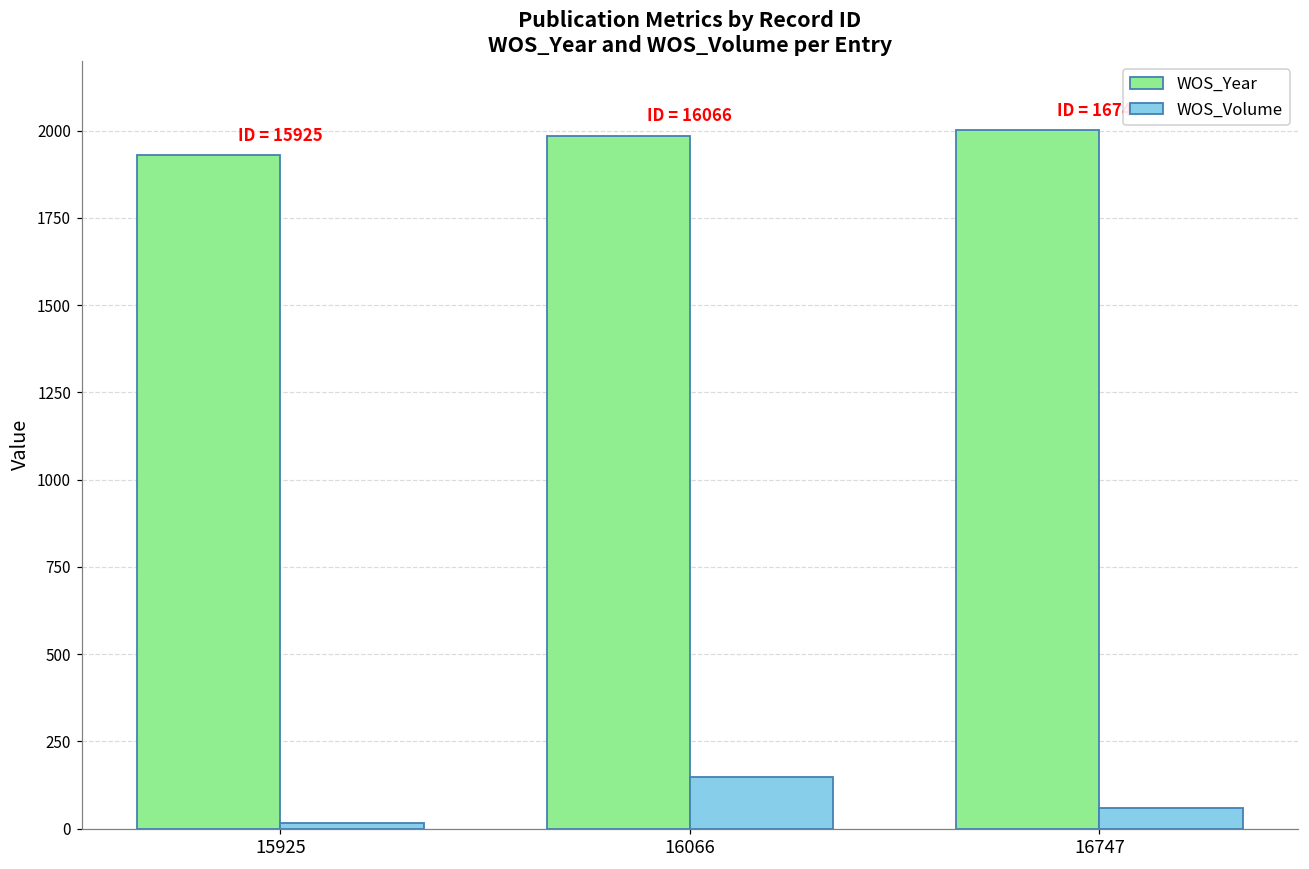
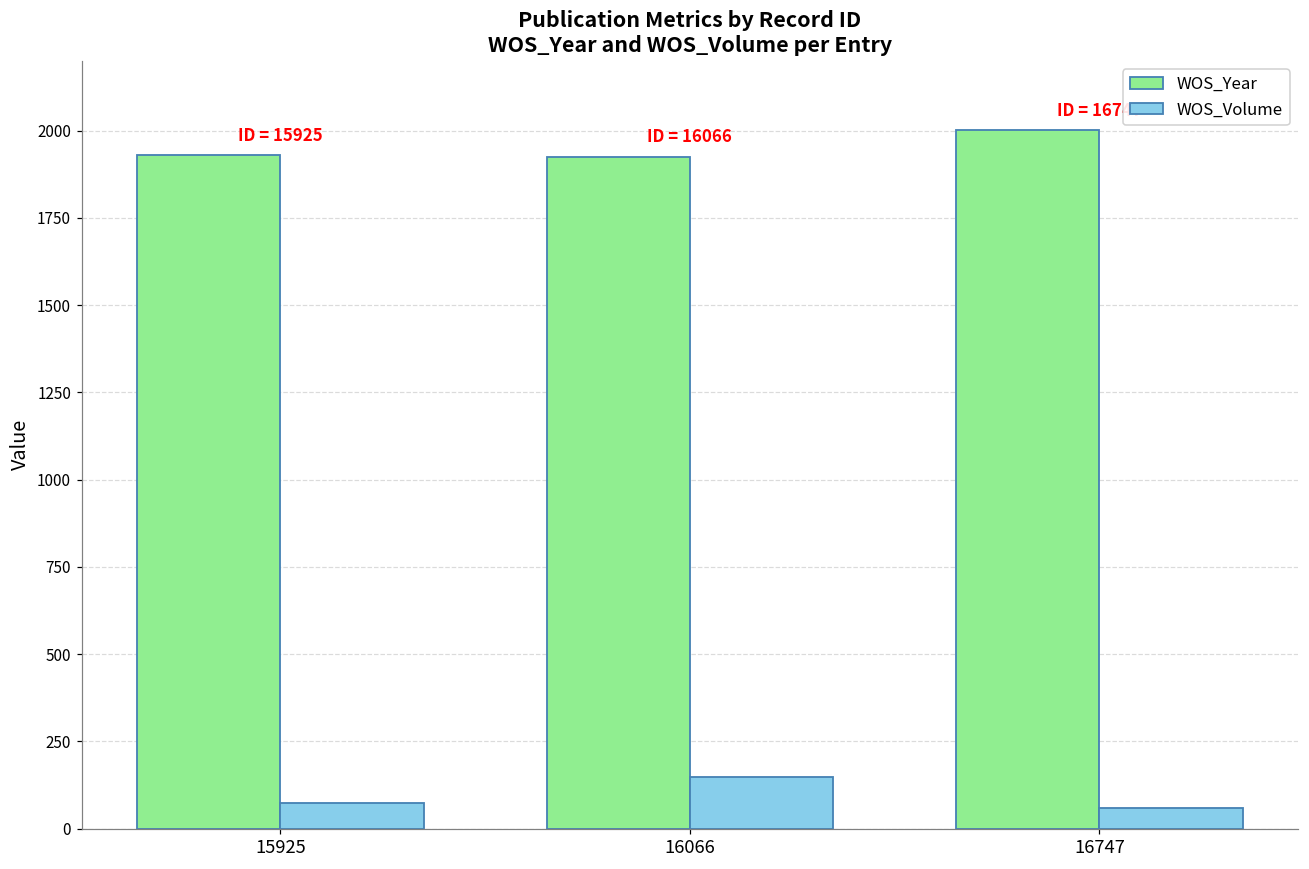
WOS_Volume, 15925: 20 -> 70
WOS_Year, 16066: 1990 -> 1930
